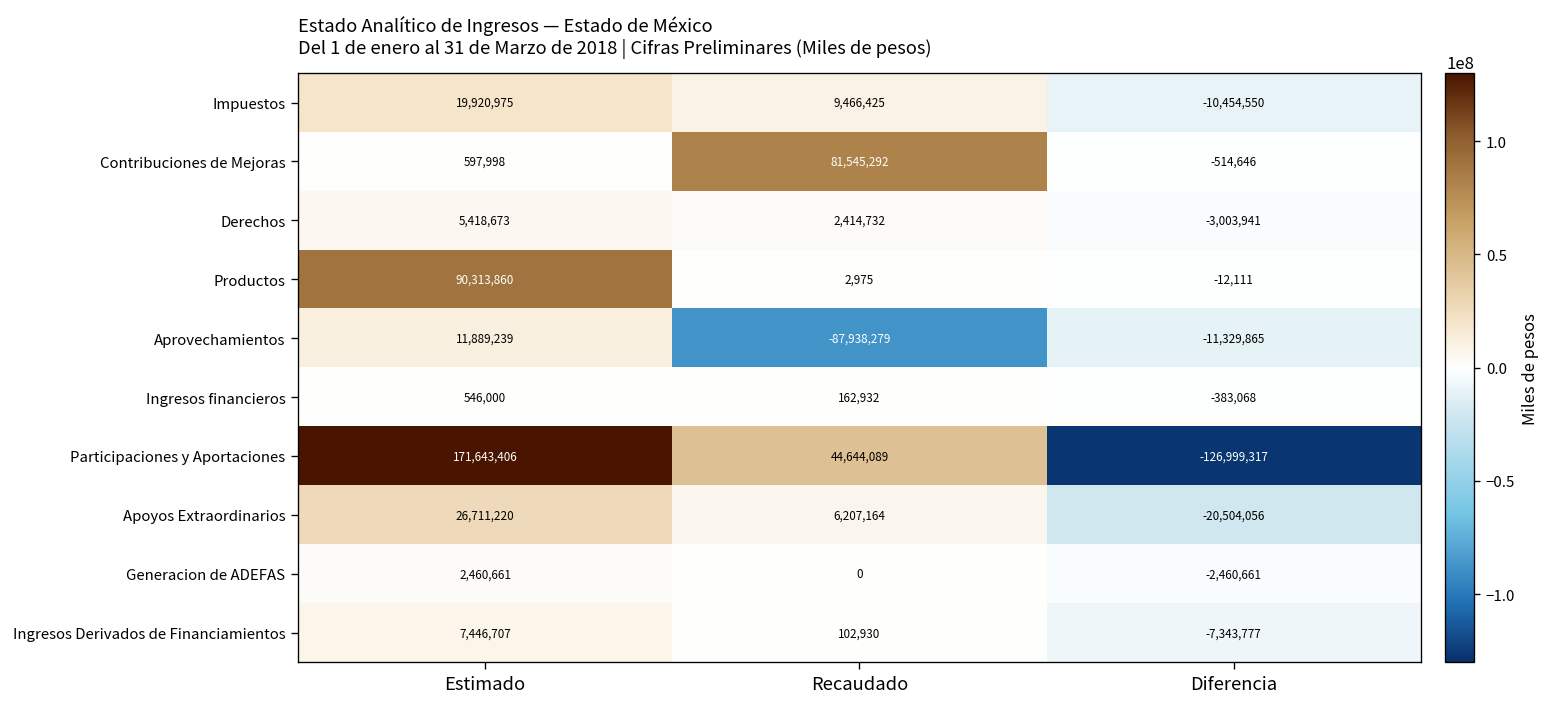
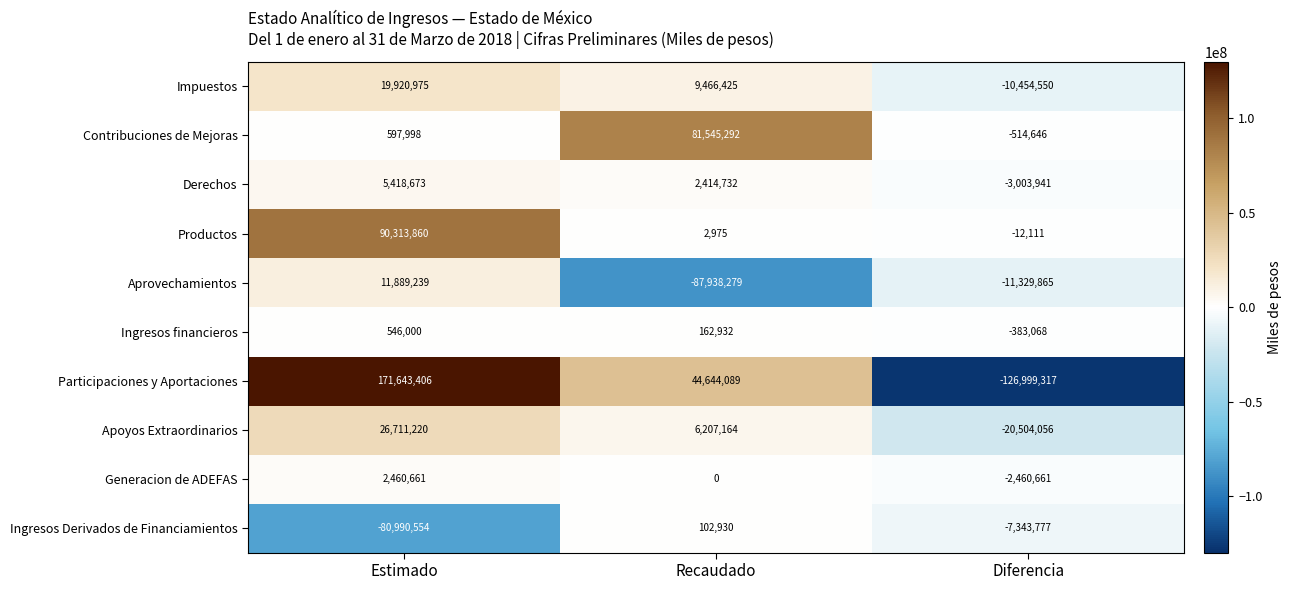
Ingresos Derivados de Financiamientos, Estimado: 7,446,707 -> -80,990,554
